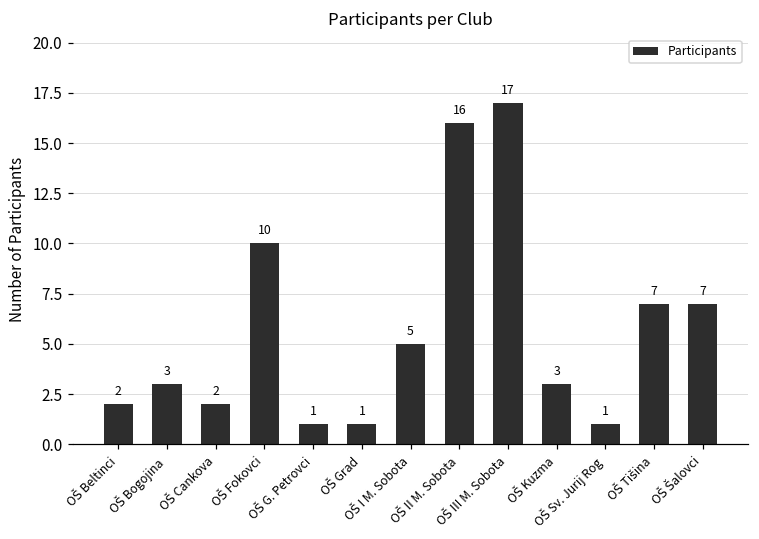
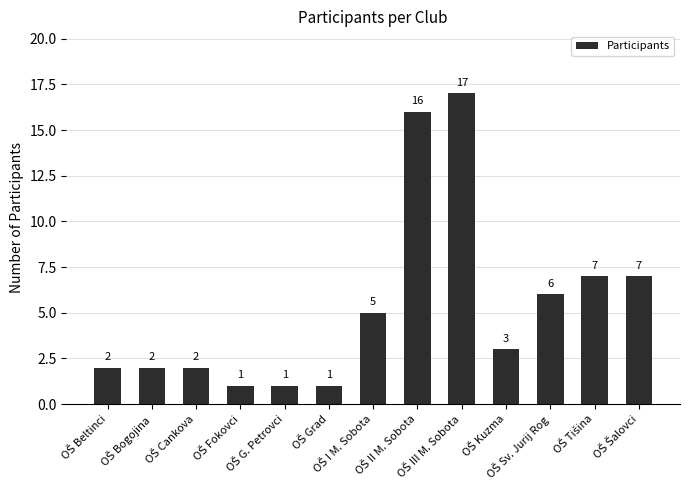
OŠ Bogojina: 3 -> 2
OŠ Fokovci: 10 -> 1
OŠ Sv. Jurij Rog: 1 -> 6
